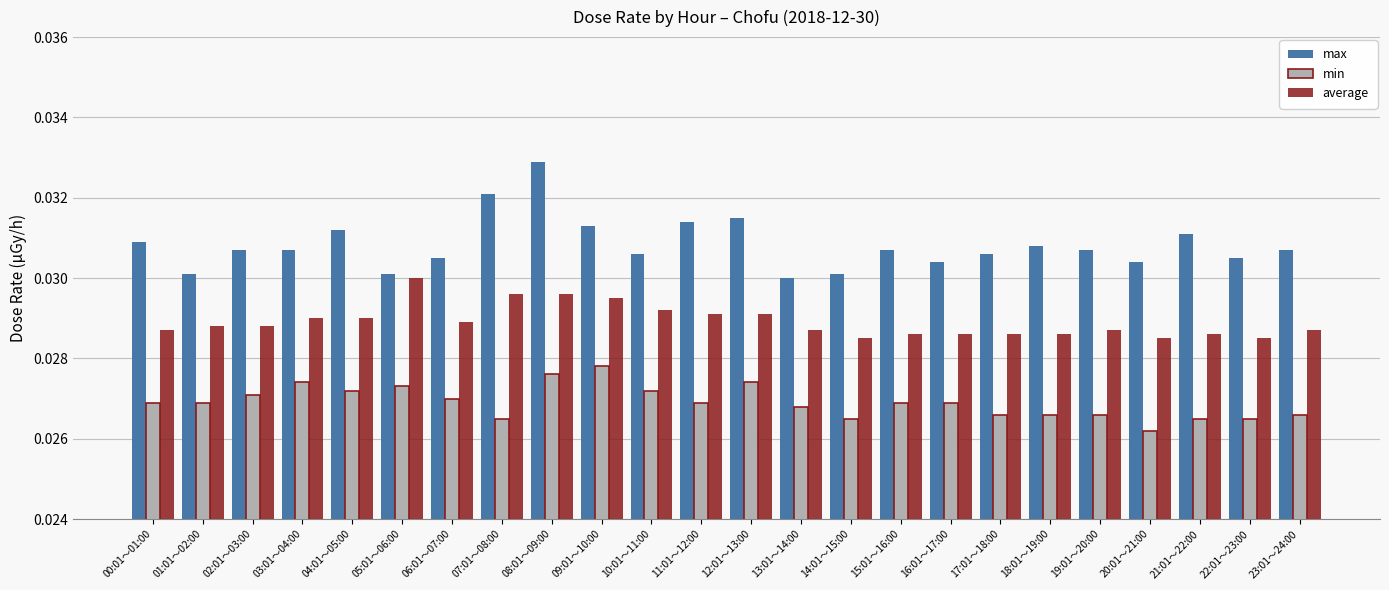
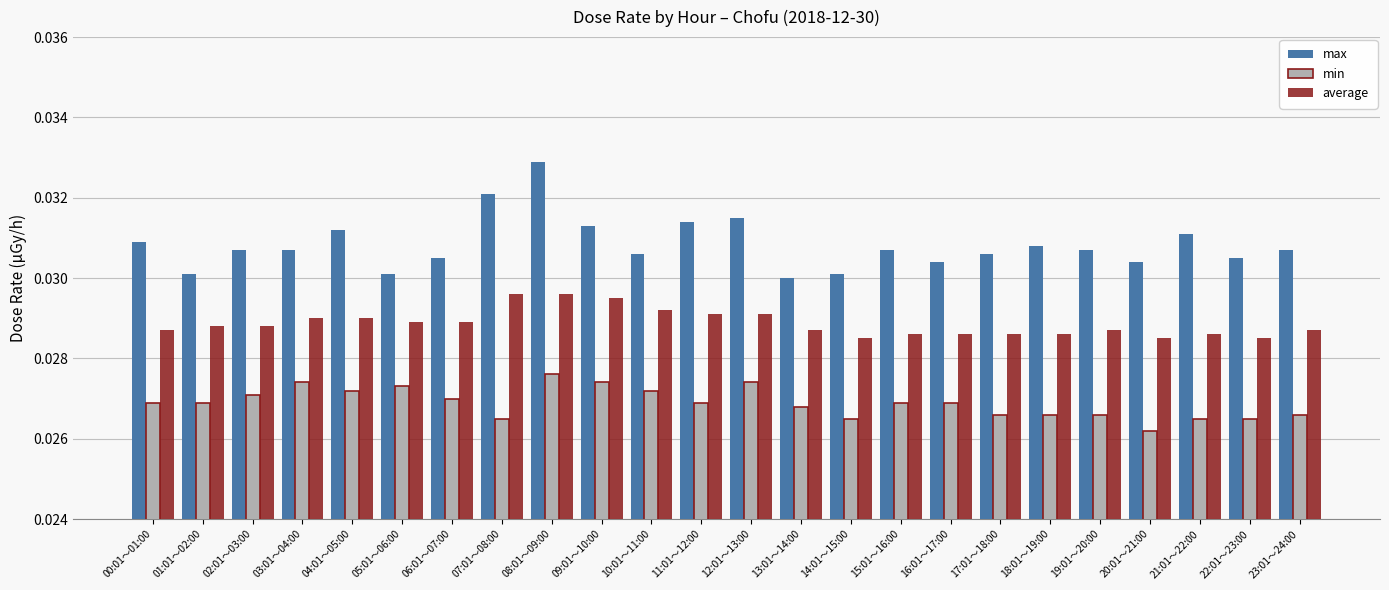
average, 05:01～06:00: 0.0300 -> 0.0289
min, 09:01～10:00: 0.0278 -> 0.0274
